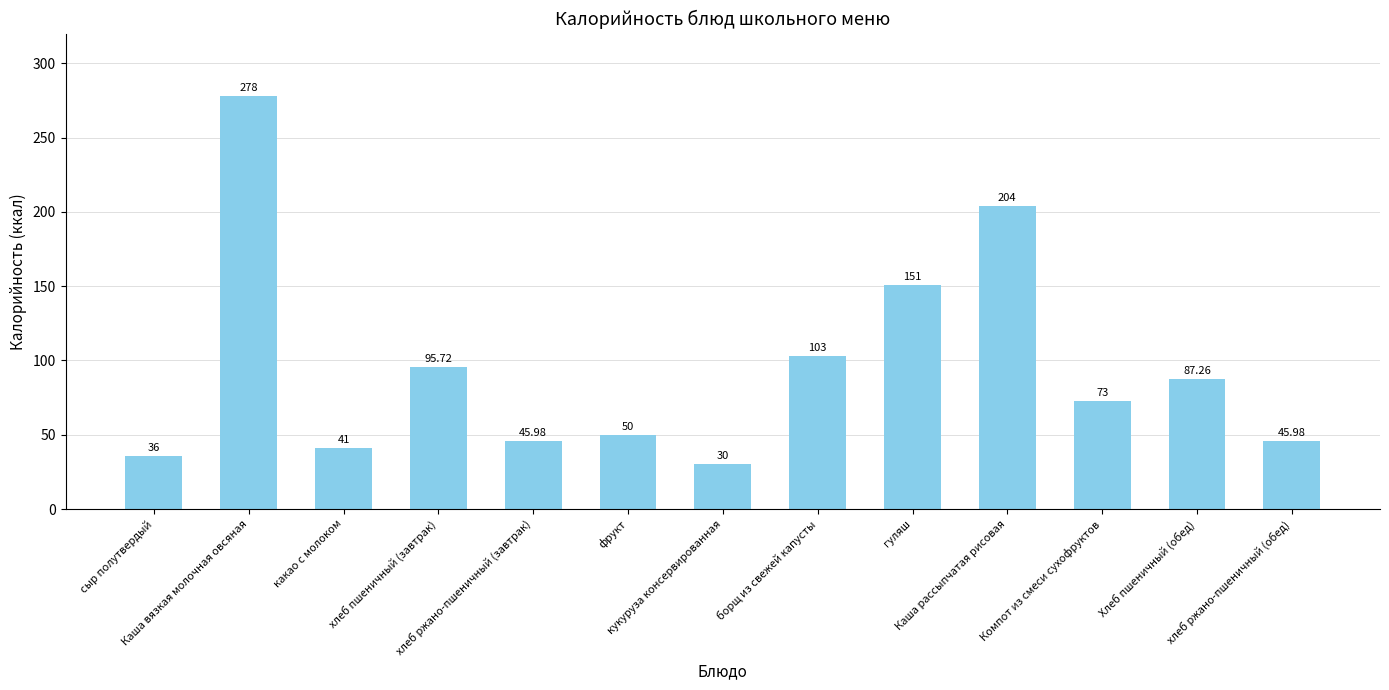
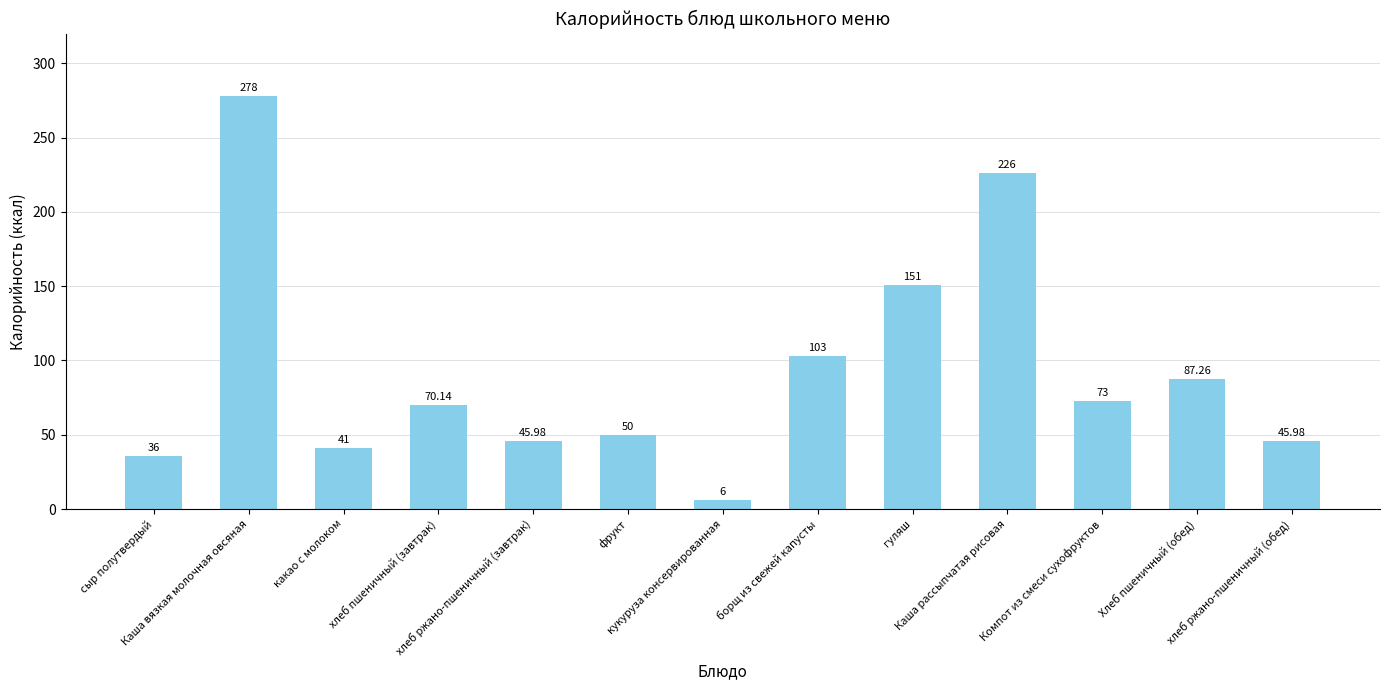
хлеб пшеничный (завтрак): 95.72 -> 70.14
кукуруза консервированная: 30 -> 6
Каша рассыпчатая рисовая: 204 -> 226
